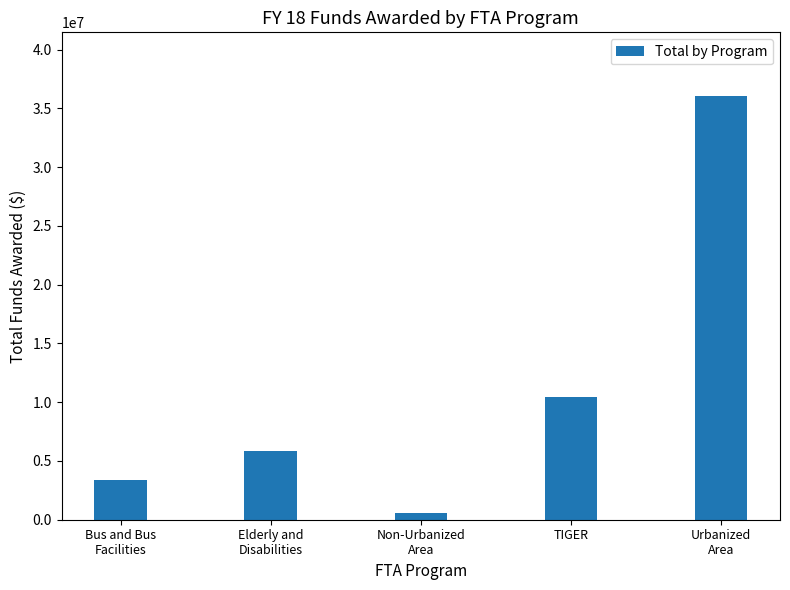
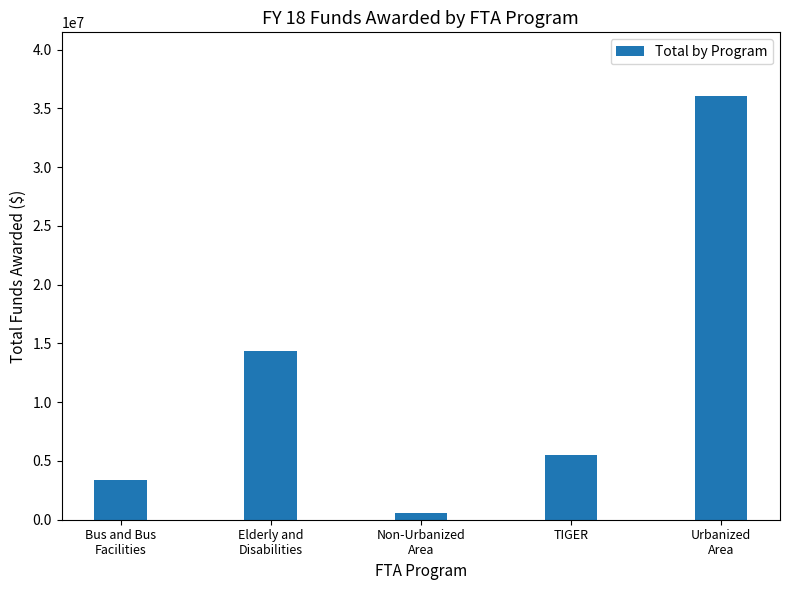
Elderly and Disabilities: 5800000 -> 14400000
TIGER: 10400000 -> 5500000
